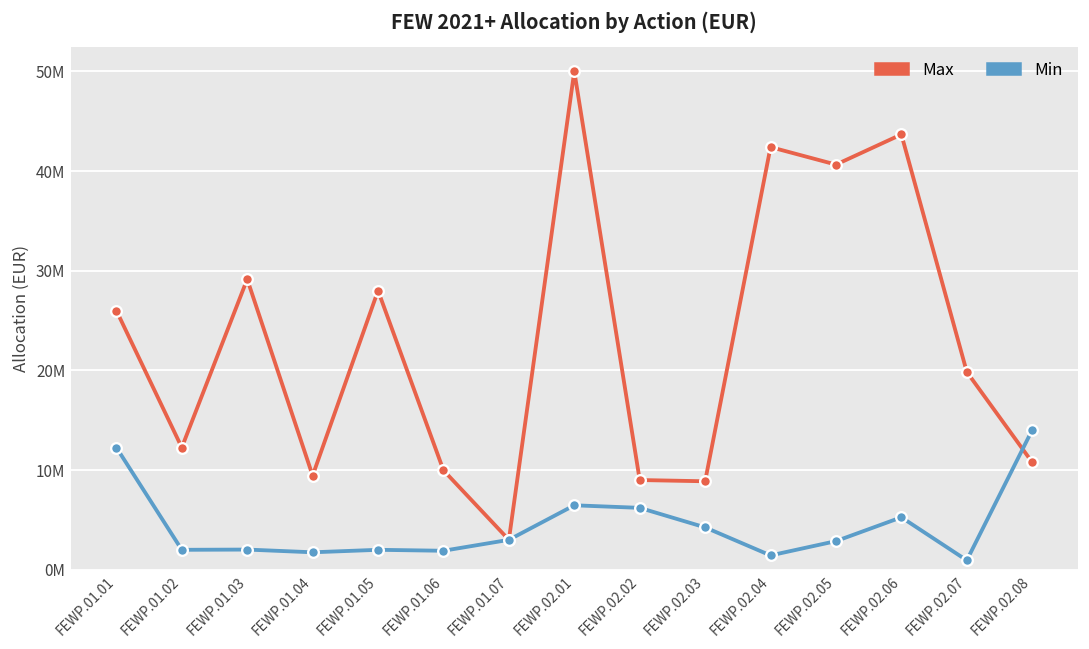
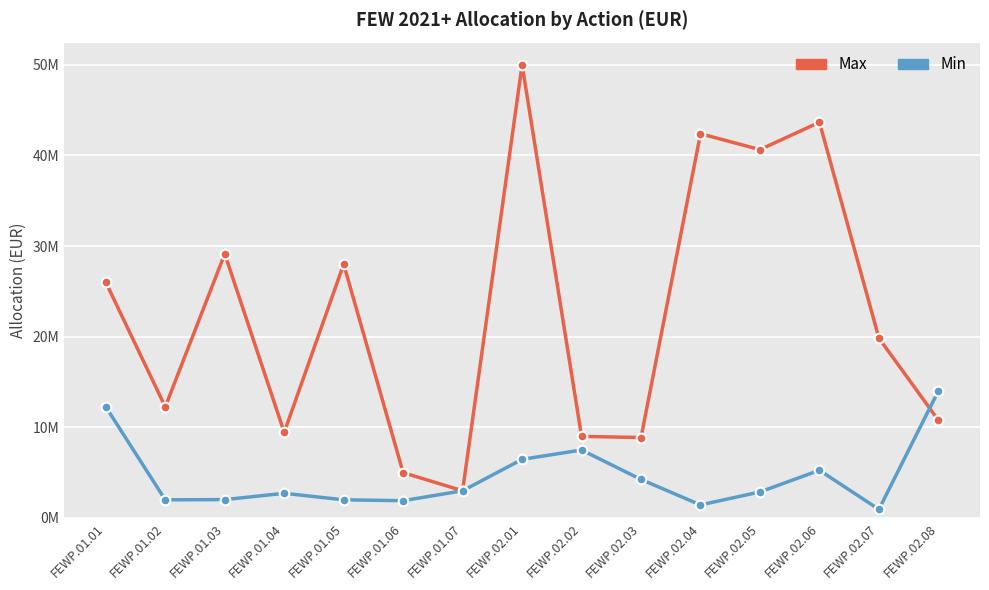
Min, FEWP.01.04: 2000000 -> 3000000
Max, FEWP.01.06: 10000000 -> 5000000
Min, FEWP.02.02: 6000000 -> 8000000
